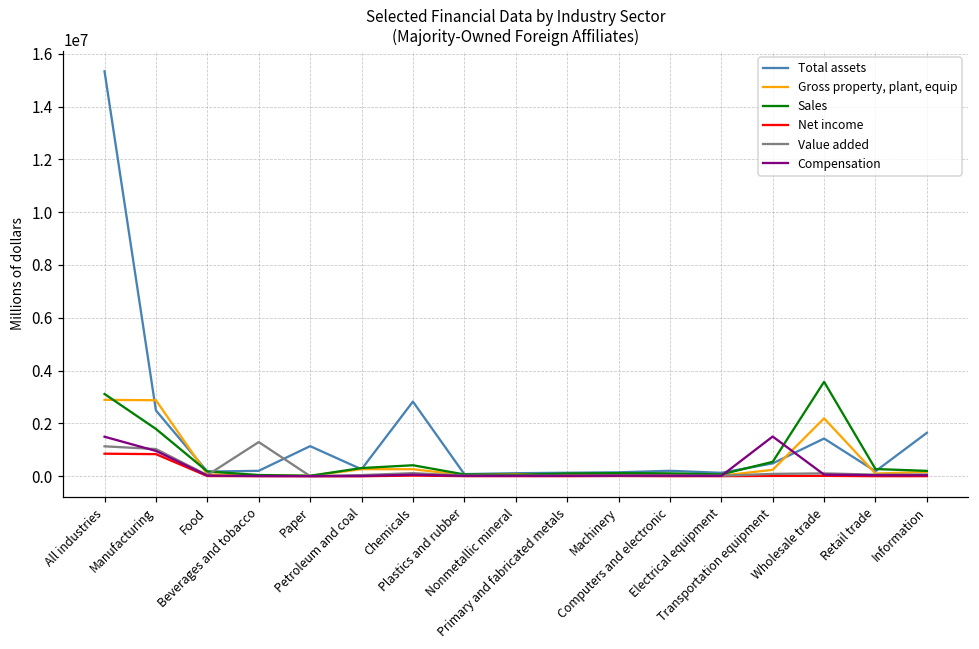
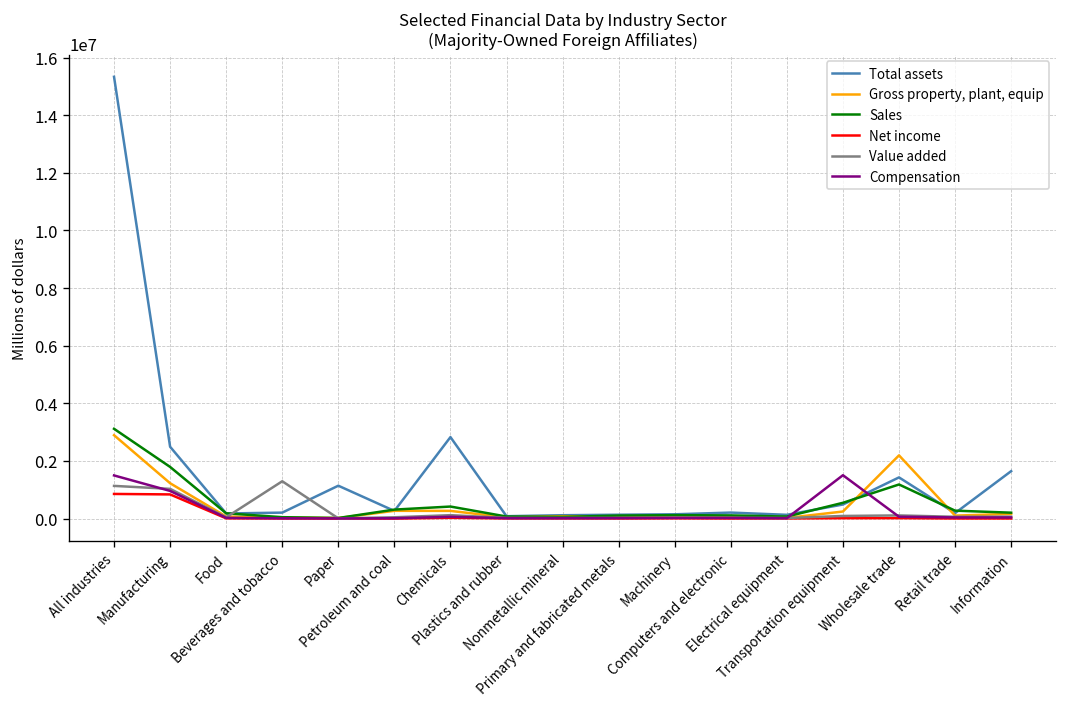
Gross property, plant, equip, Manufacturing: 2900000 -> 1200000
Sales, Wholesale trade: 3600000 -> 1200000
